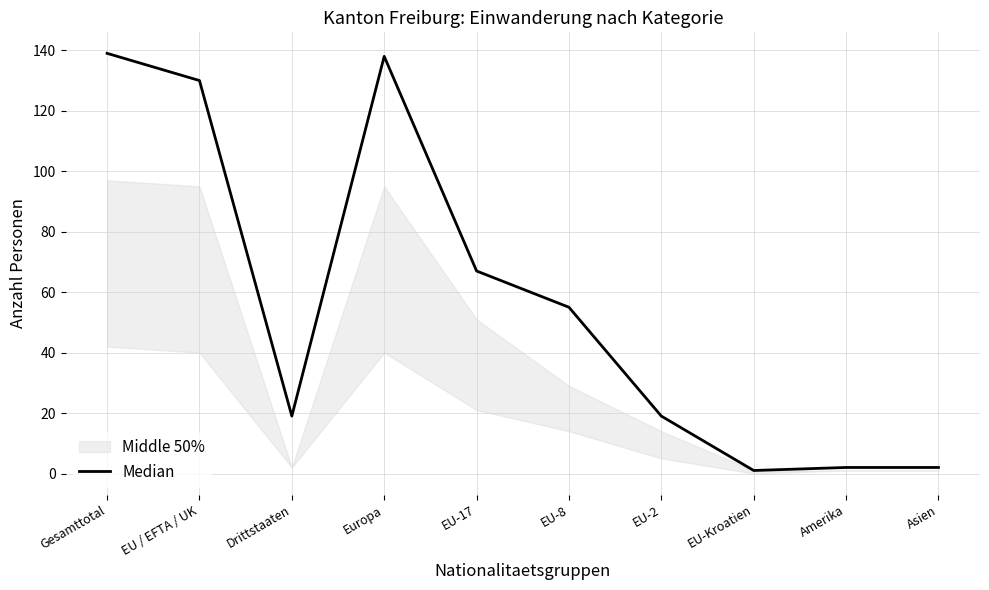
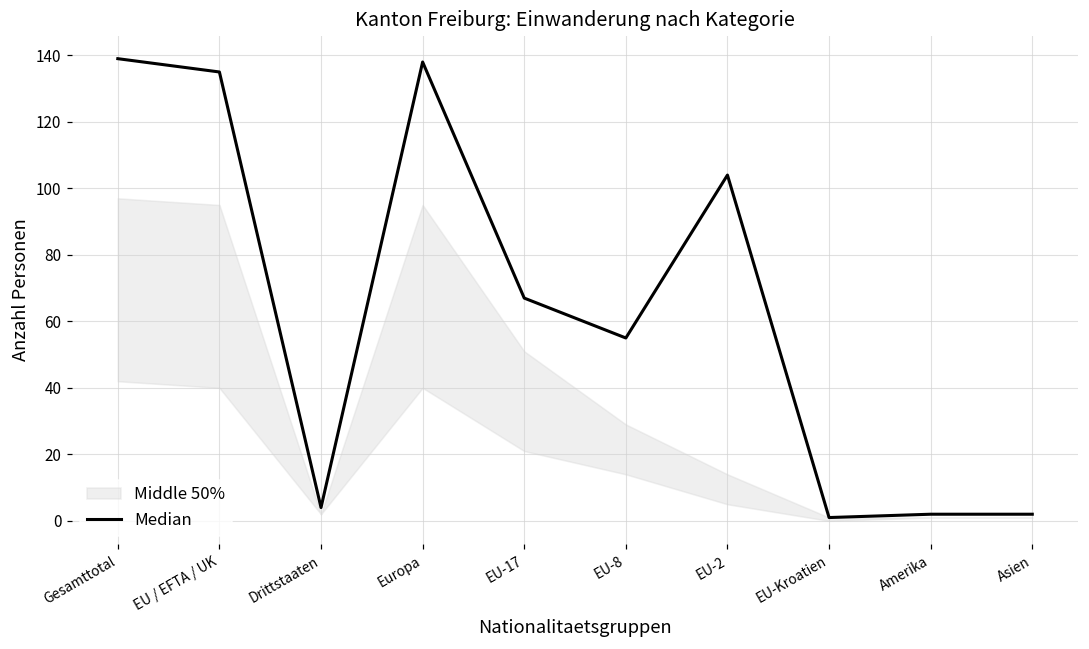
Median, EU / EFTA / UK: 130 -> 135
Median, Drittstaaten: 19 -> 4
Median, EU-2: 19 -> 104
